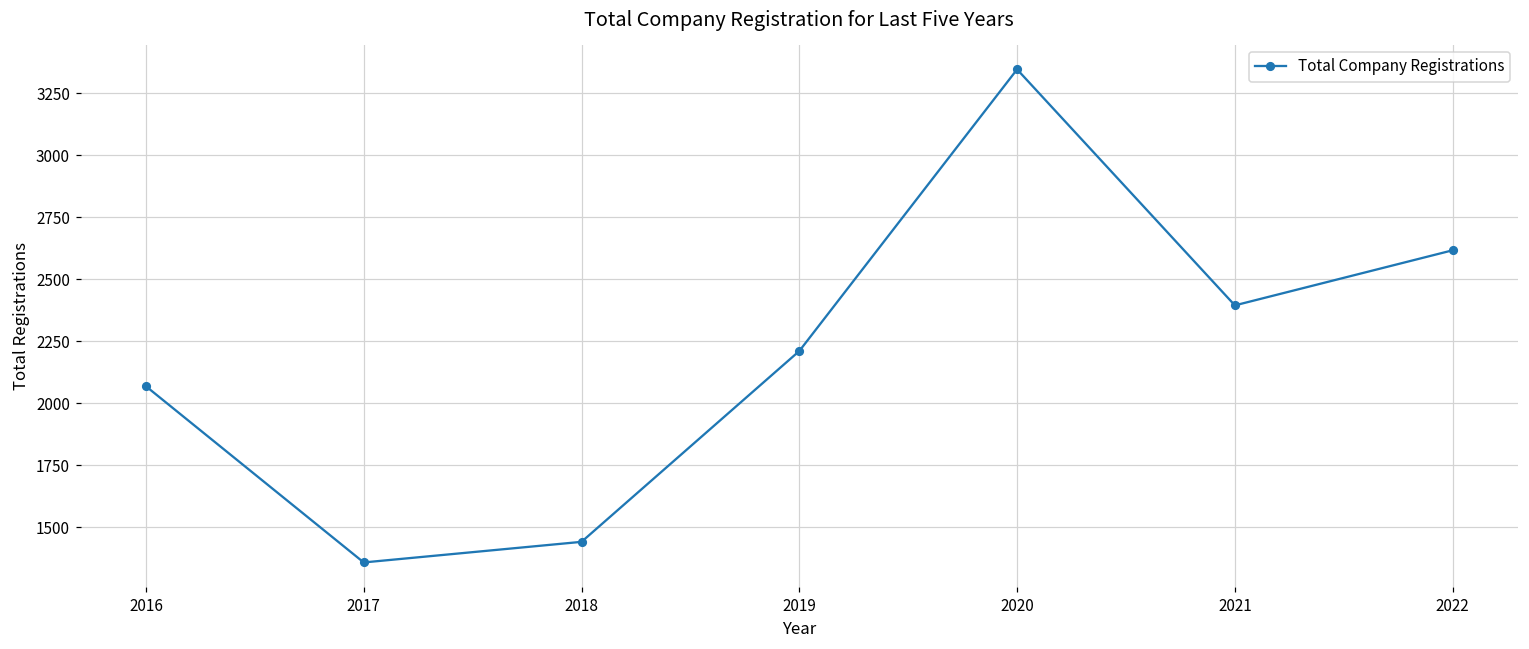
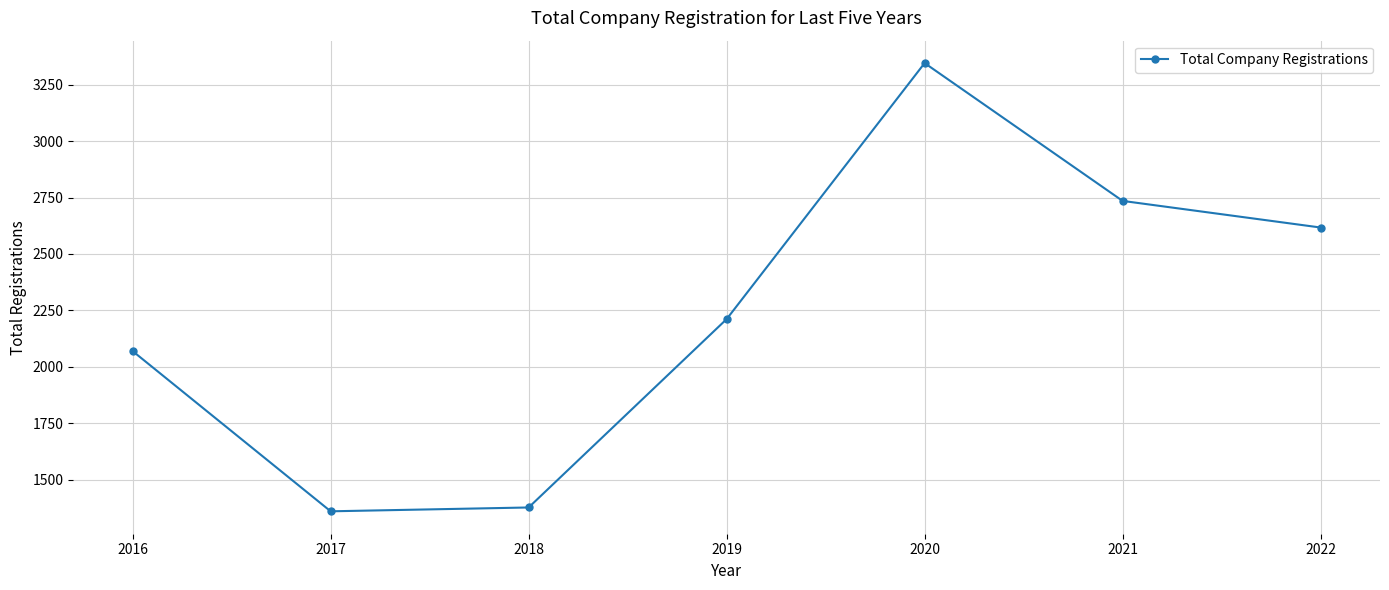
2018: 1440 -> 1380
2021: 2400 -> 2740
